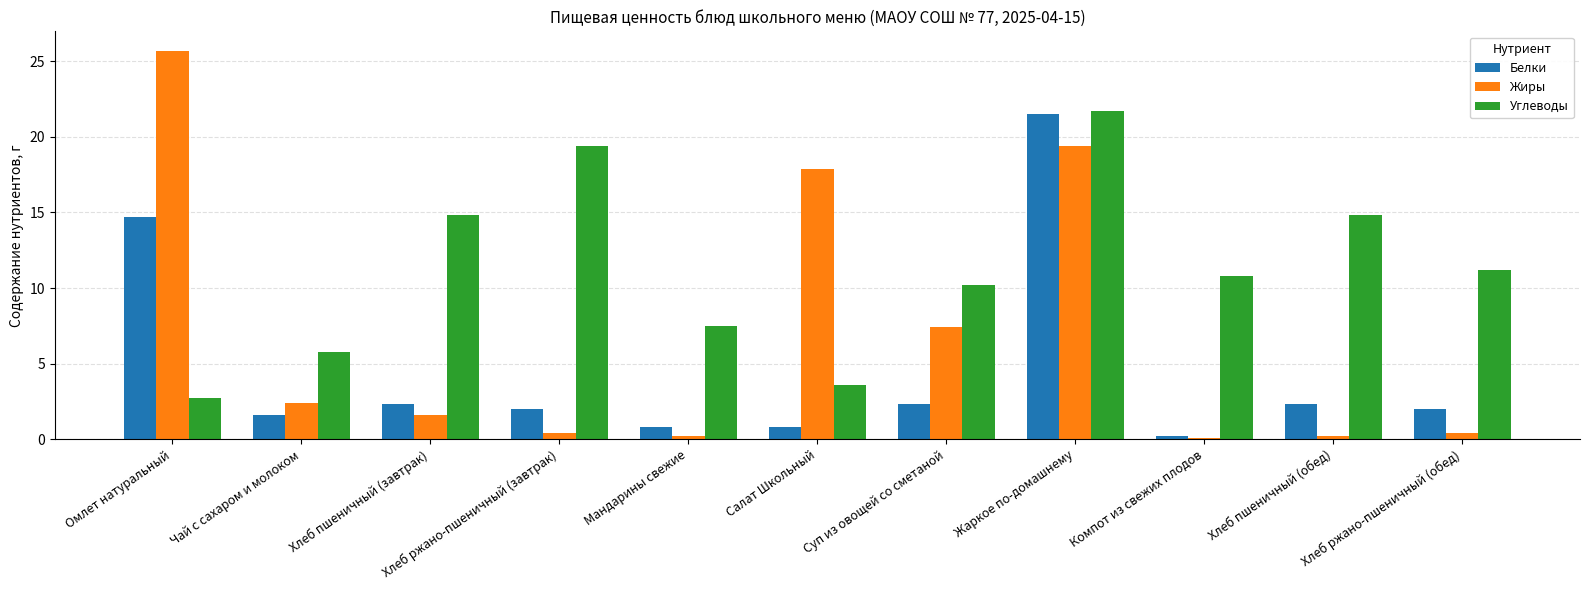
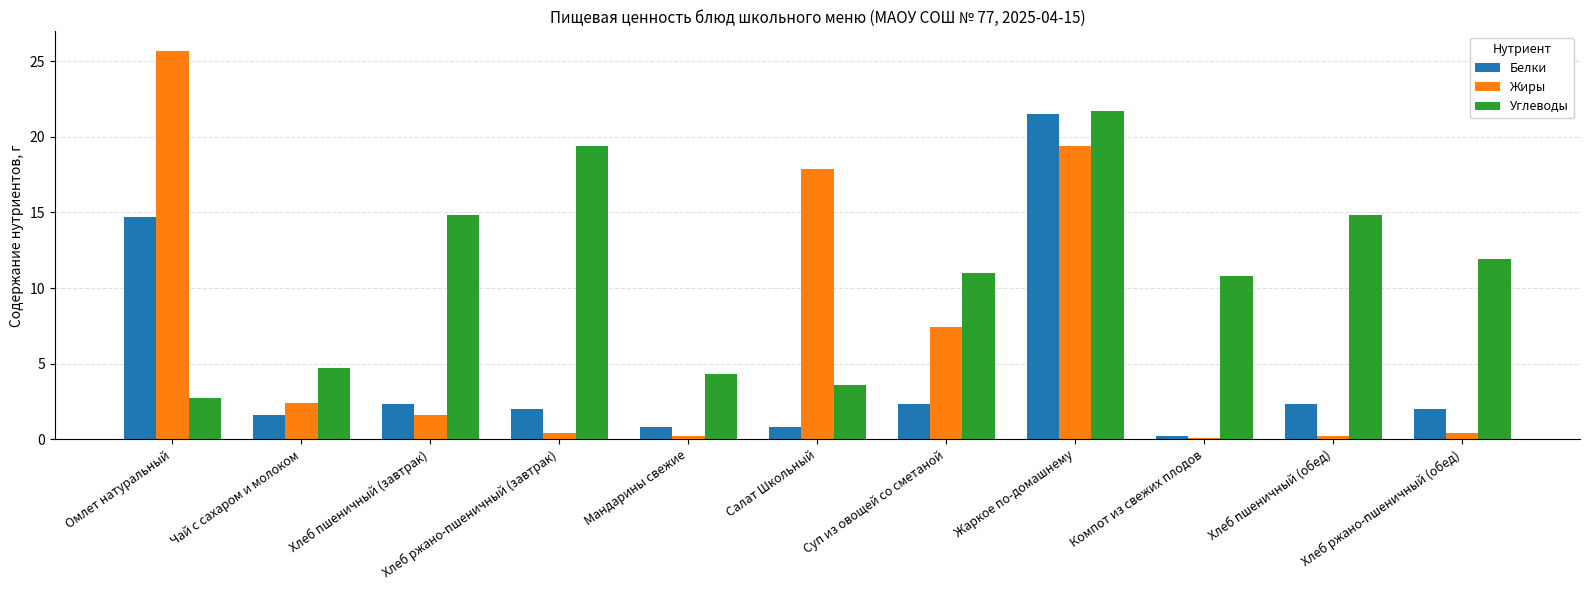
Углеводы, Чай с сахаром и молоком: 5.8 -> 4.7
Углеводы, Мандарины свежие: 7.5 -> 4.3
Углеводы, Суп из овощей со сметаной: 10.2 -> 11.0
Углеводы, Хлеб ржано-пшеничный (обед): 11.2 -> 11.9
